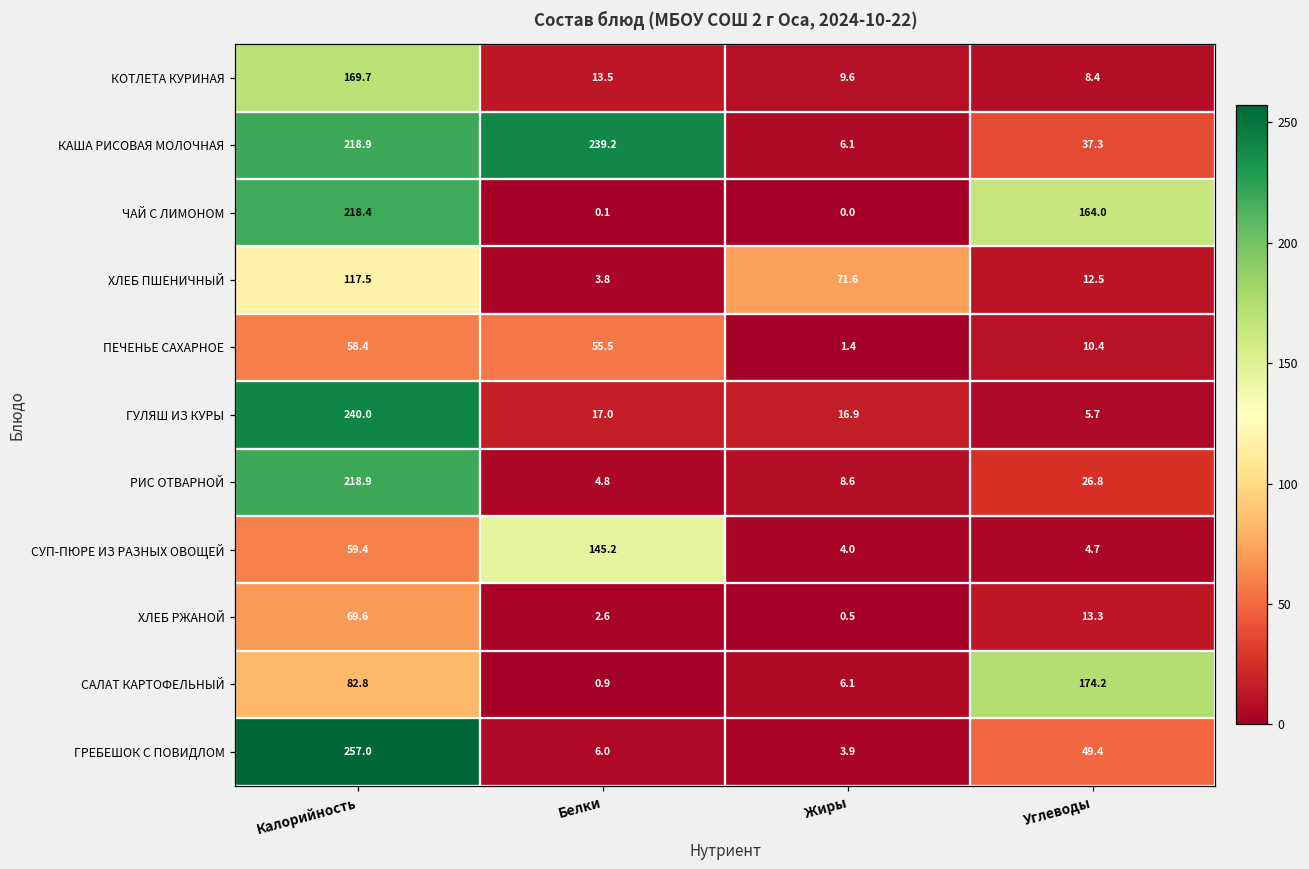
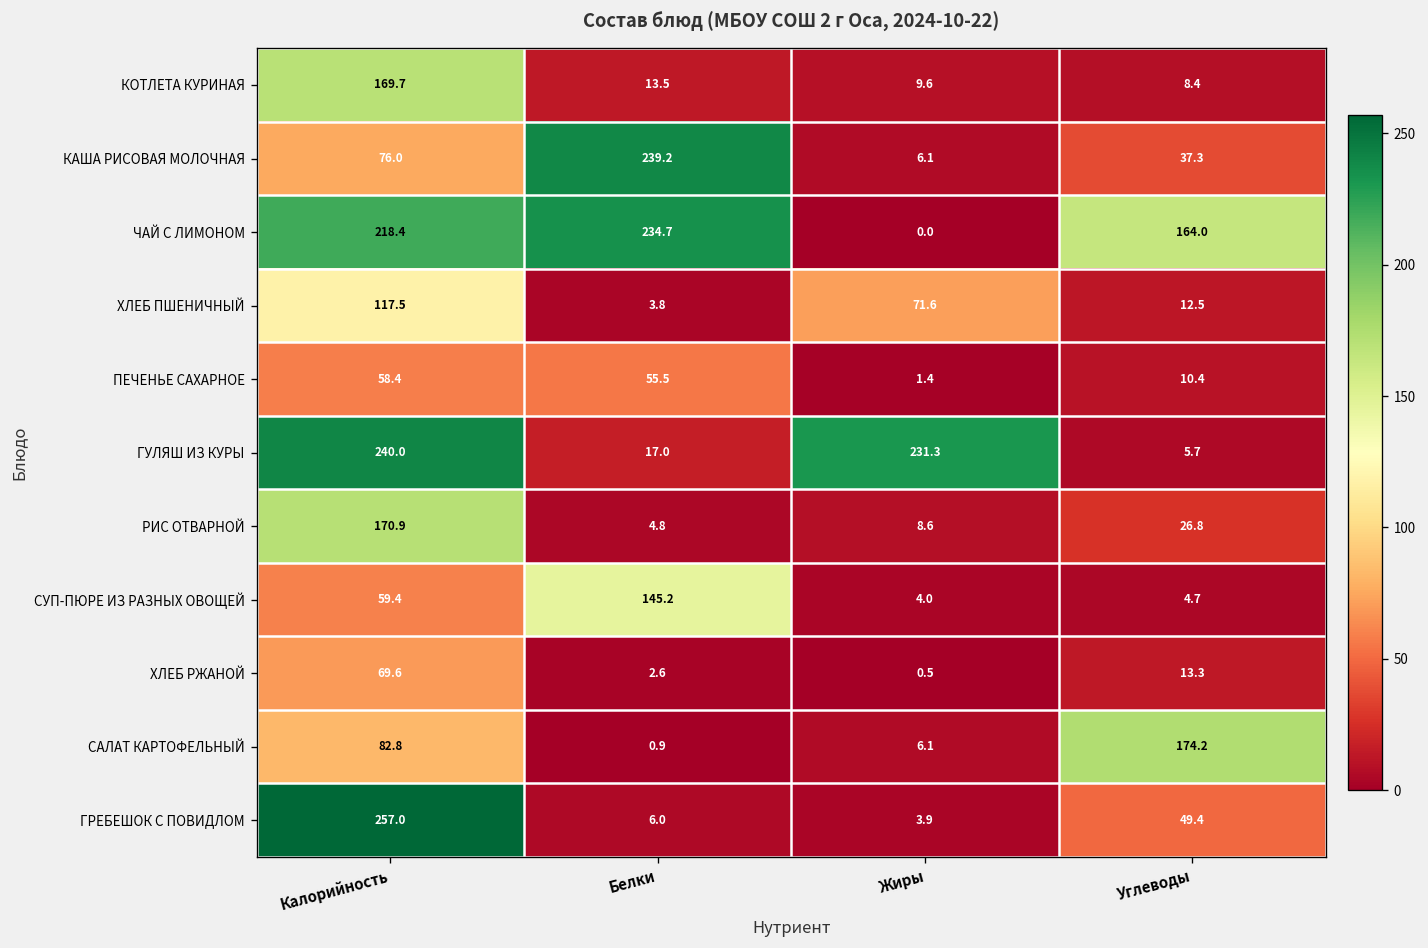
КАША РИСОВАЯ МОЛОЧНАЯ, Калорийность: 218.9 -> 76.0
ЧАЙ С ЛИМОНОМ, Белки: 0.1 -> 234.7
ГУЛЯШ ИЗ КУРЫ, Жиры: 16.9 -> 231.3
РИС ОТВАРНОЙ, Калорийность: 218.9 -> 170.9
